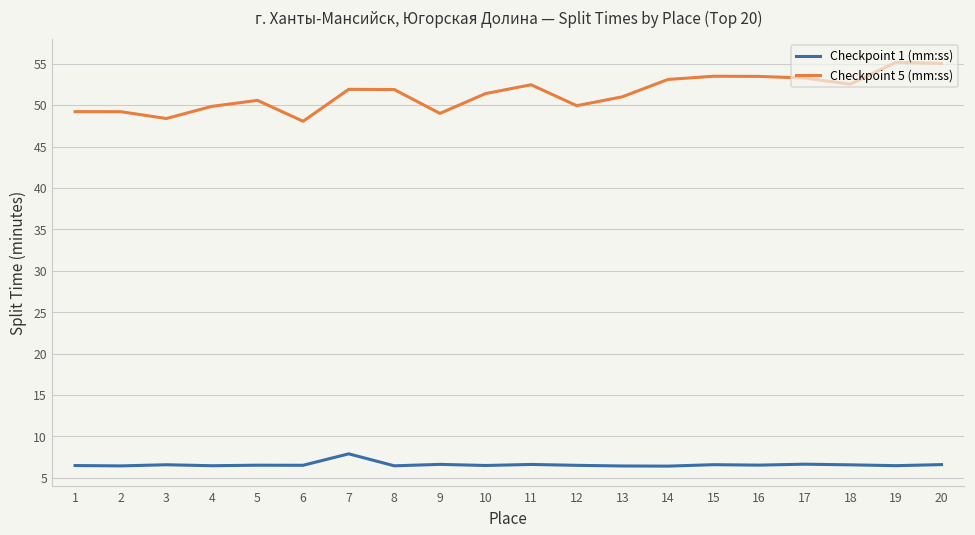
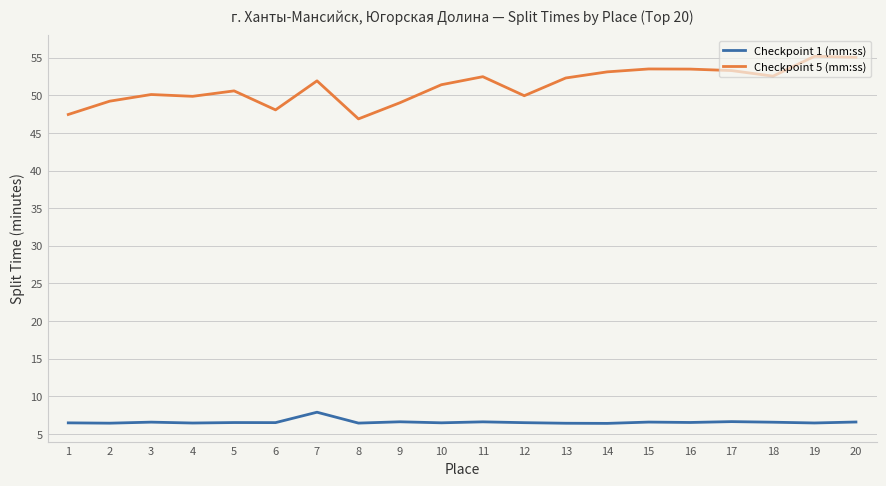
Checkpoint 5 (mm:ss), 1: 49 -> 47
Checkpoint 5 (mm:ss), 3: 48 -> 50
Checkpoint 5 (mm:ss), 8: 52 -> 47
Checkpoint 5 (mm:ss), 13: 51 -> 52
